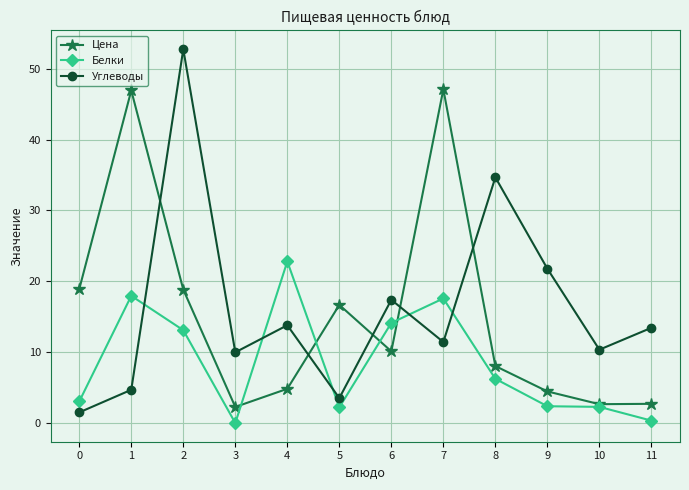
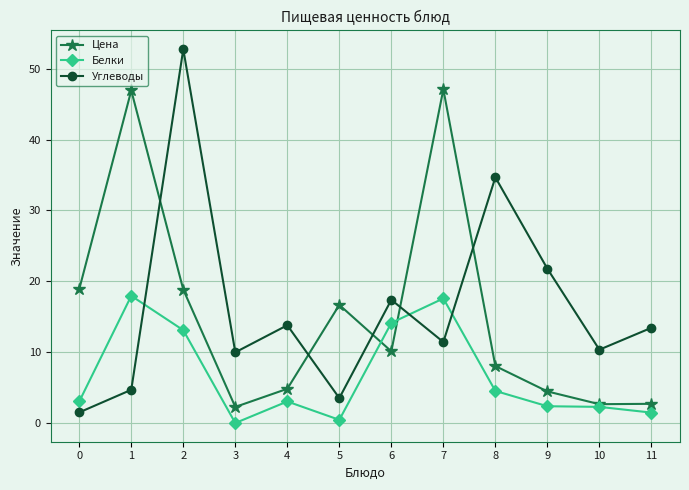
Белки, 4: 23 -> 3
Белки, 5: 2 -> 0
Белки, 8: 6 -> 5
Белки, 11: 0 -> 1
